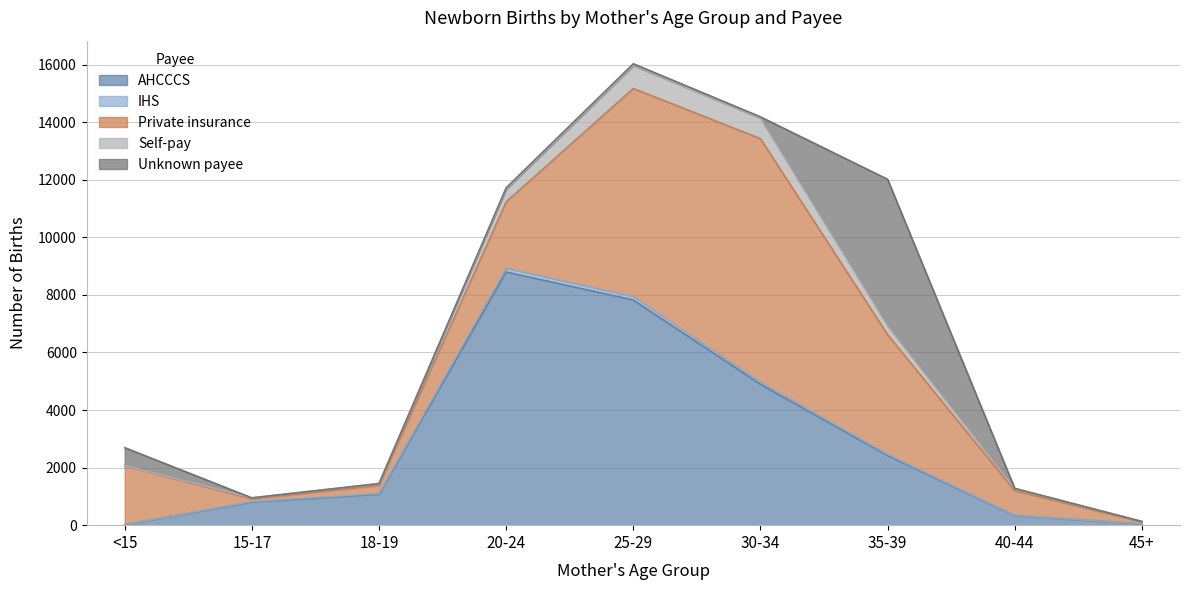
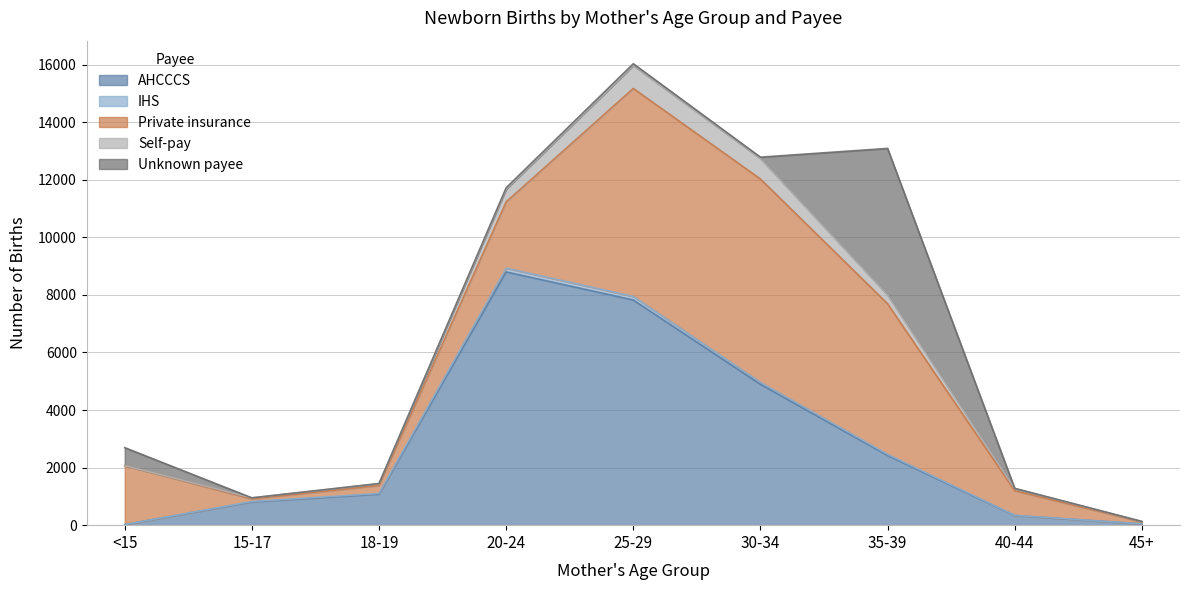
Private insurance, 30-34: 8500 -> 7100
Private insurance, 35-39: 4200 -> 5200
